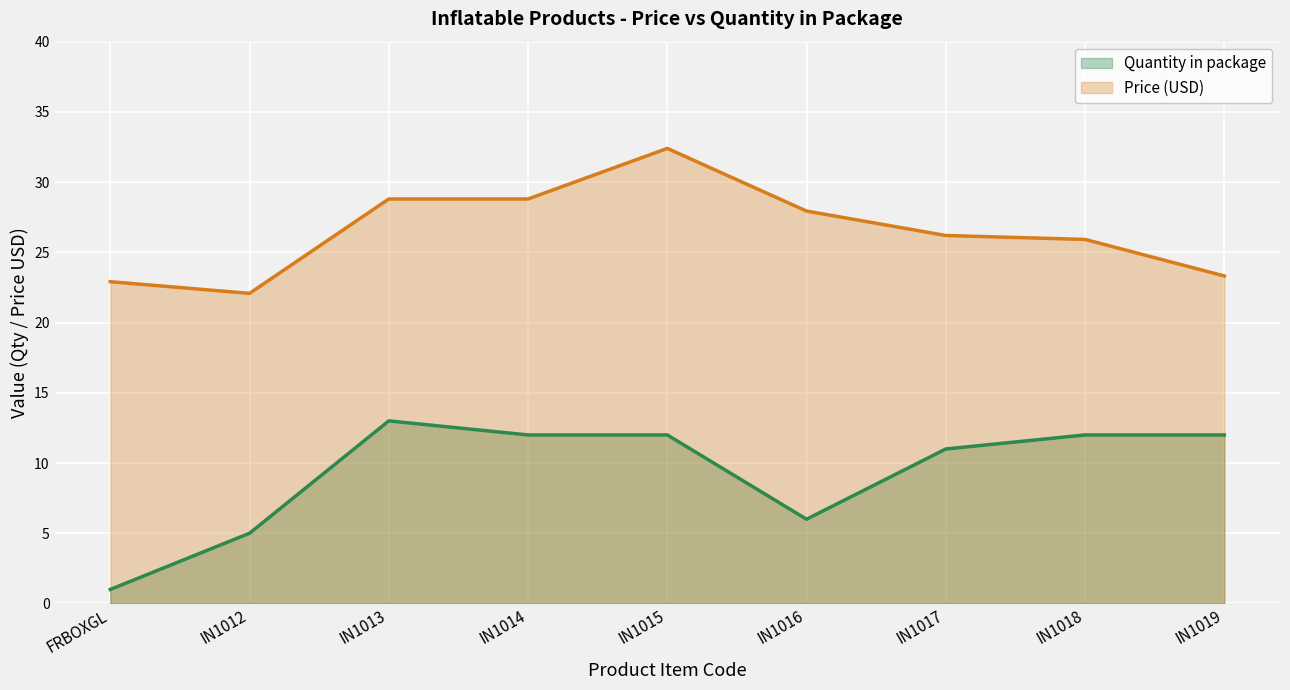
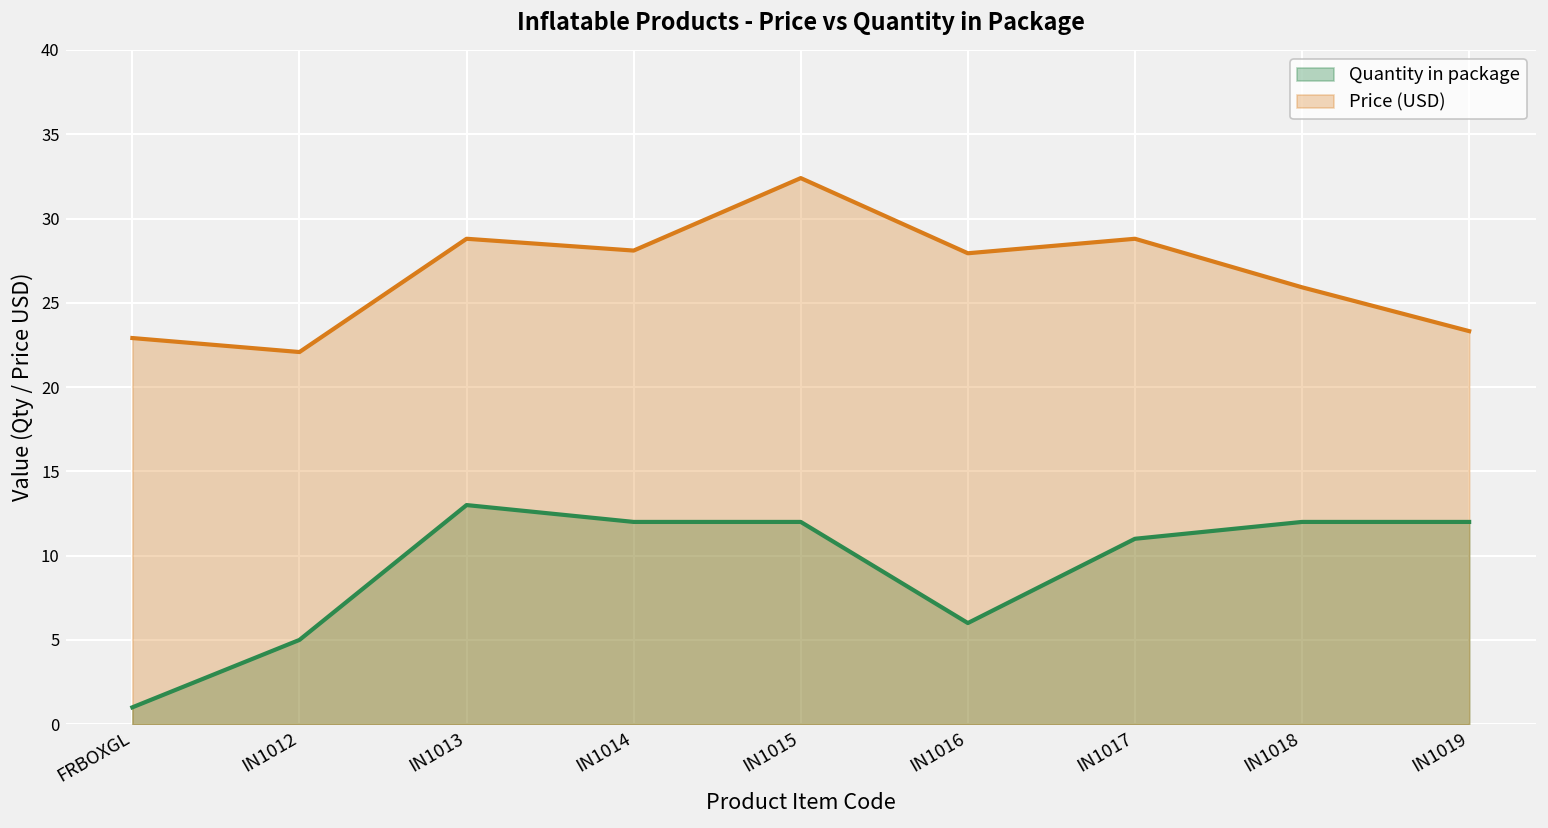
Price (USD), IN1014: 28.8 -> 28.1
Price (USD), IN1017: 26.2 -> 28.8
